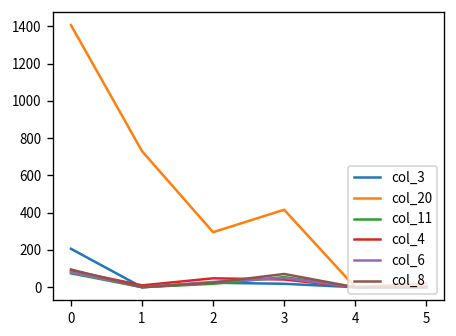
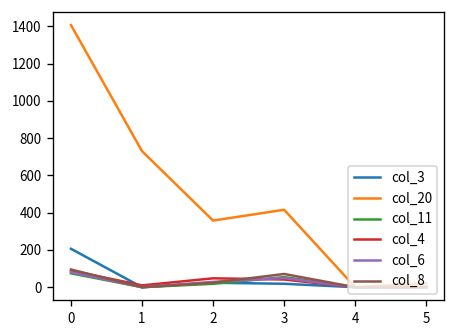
col_20, 2: 300 -> 360
